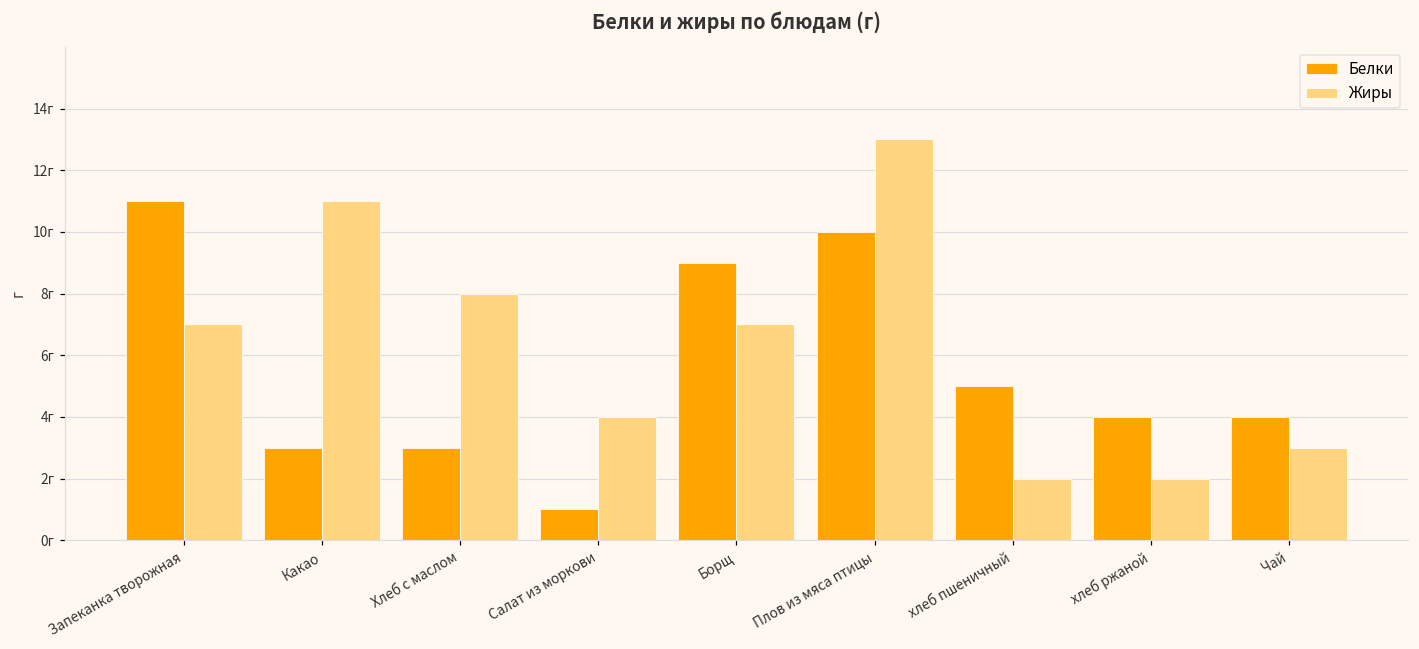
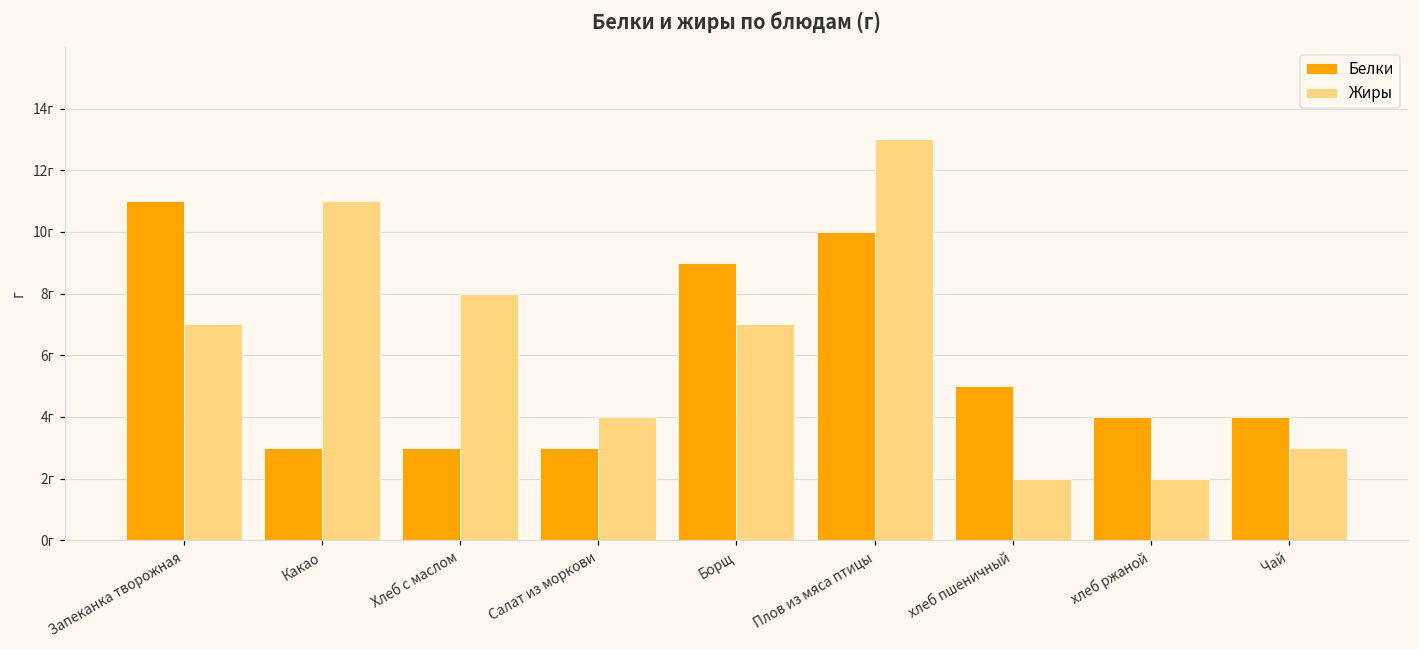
Белки, Салат из моркови: 1г -> 3г
